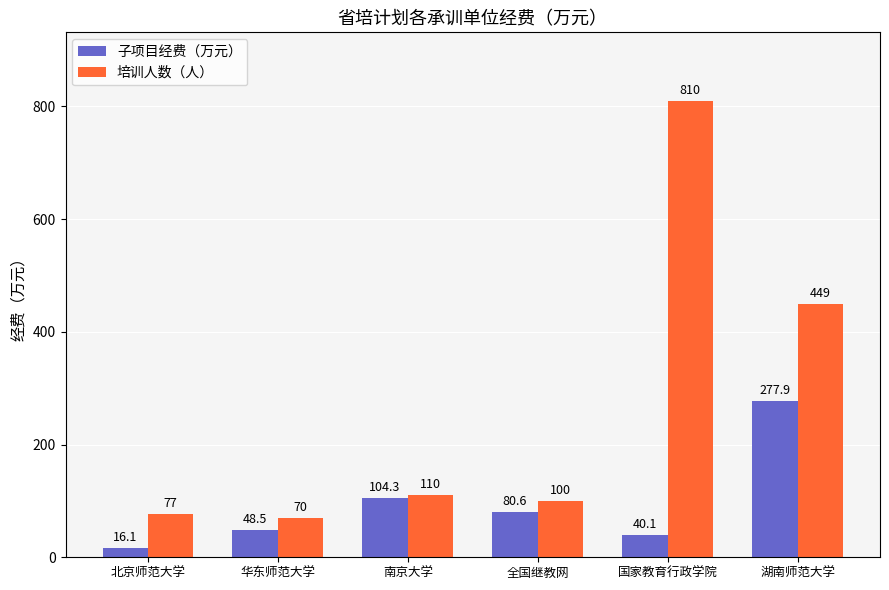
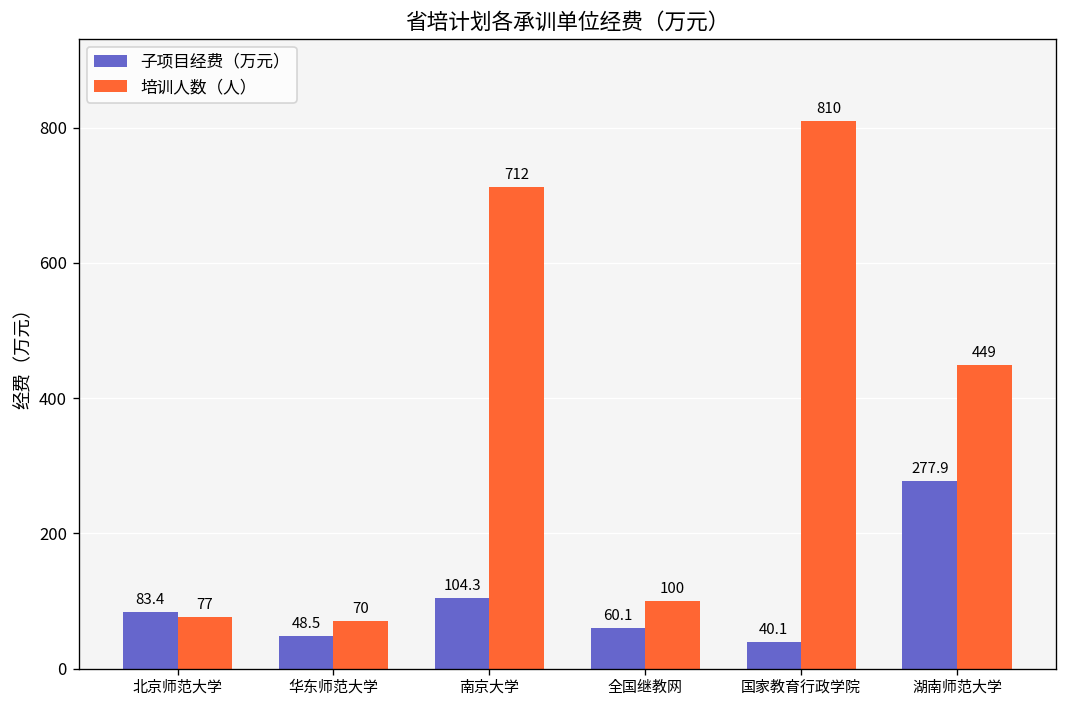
子项目经费（万元）, 北京师范大学: 16.1 -> 83.4
培训人数（人）, 南京大学: 110 -> 712
子项目经费（万元）, 全国继教网: 80.6 -> 60.1
